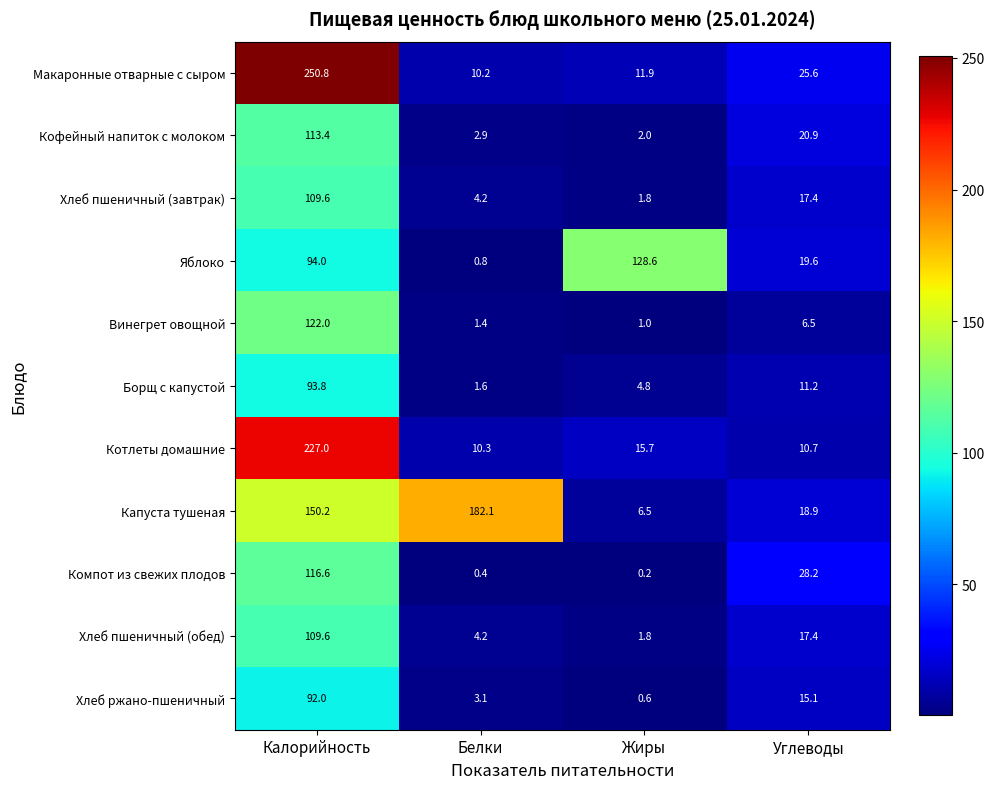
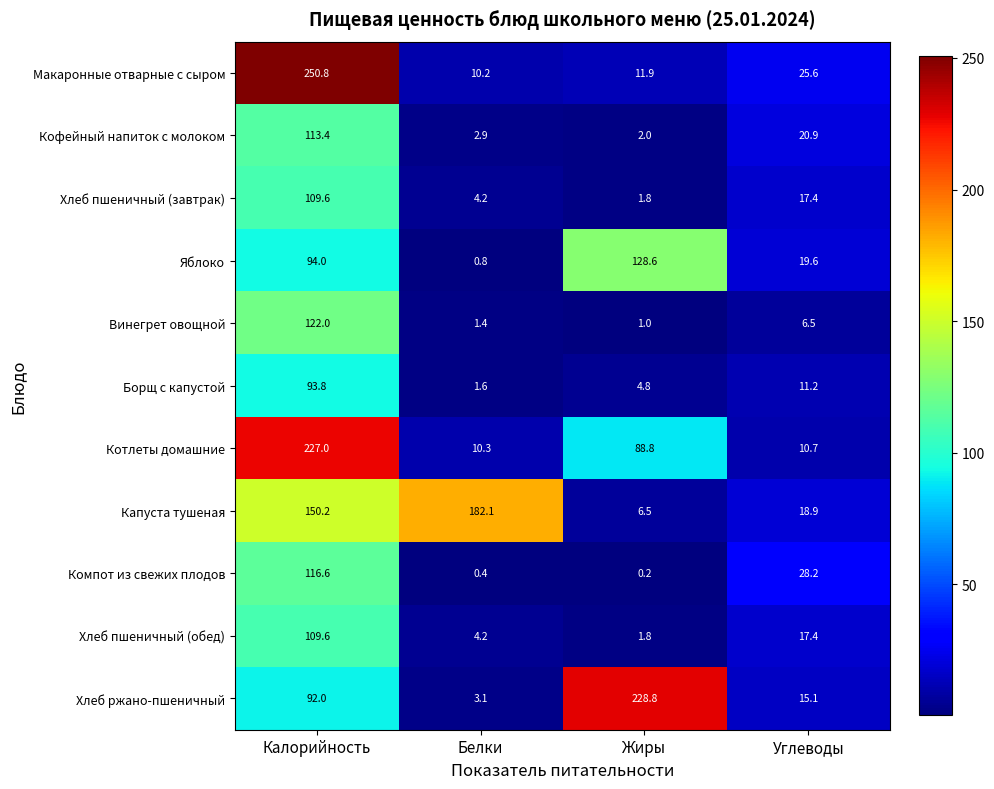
Котлеты домашние, Жиры: 15.7 -> 88.8
Хлеб ржано-пшеничный, Жиры: 0.6 -> 228.8
